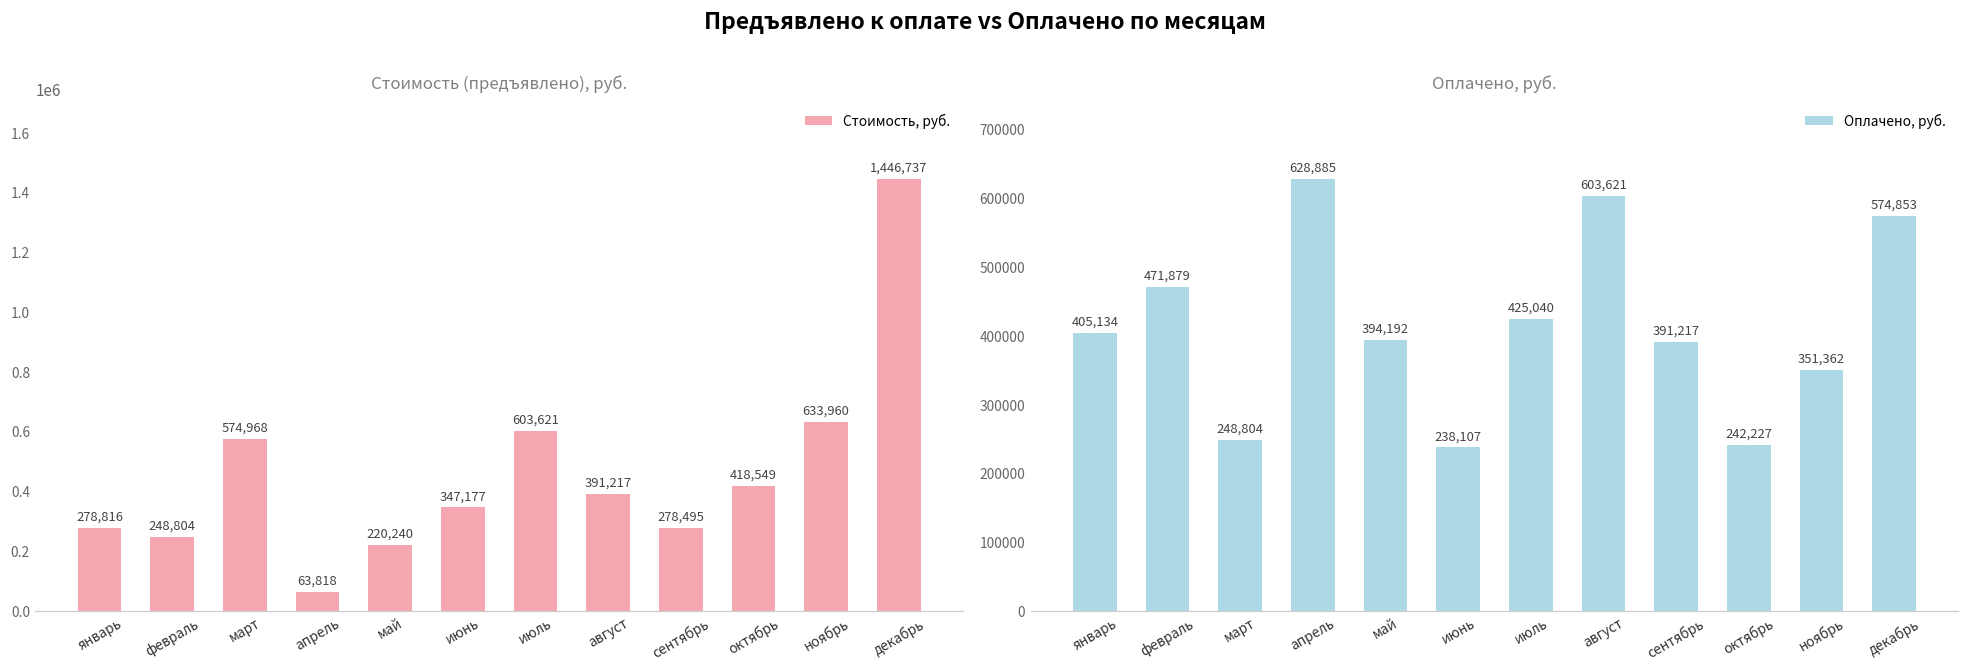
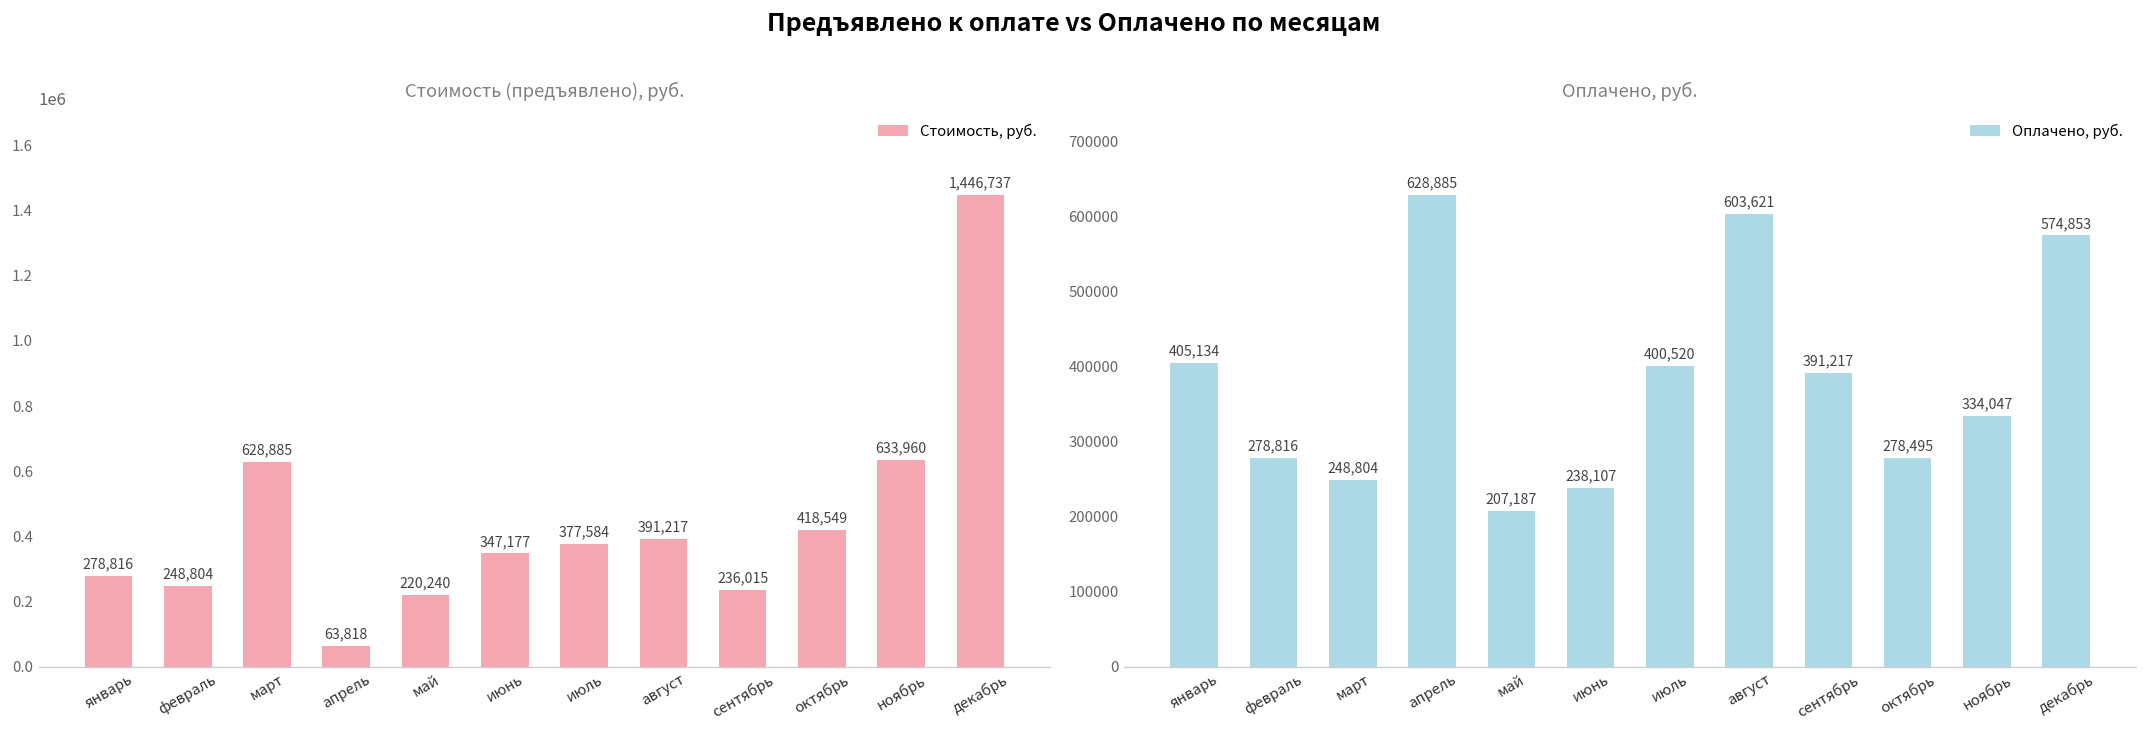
Стоимость (предъявлено), руб., март: 574,968 -> 628,885
Стоимость (предъявлено), руб., июль: 603,621 -> 377,584
Стоимость (предъявлено), руб., сентябрь: 278,495 -> 236,015
Оплачено, руб., февраль: 471,879 -> 278,816
Оплачено, руб., май: 394,192 -> 207,187
Оплачено, руб., июль: 425,040 -> 400,520
Оплачено, руб., октябрь: 242,227 -> 278,495
Оплачено, руб., ноябрь: 351,362 -> 334,047
